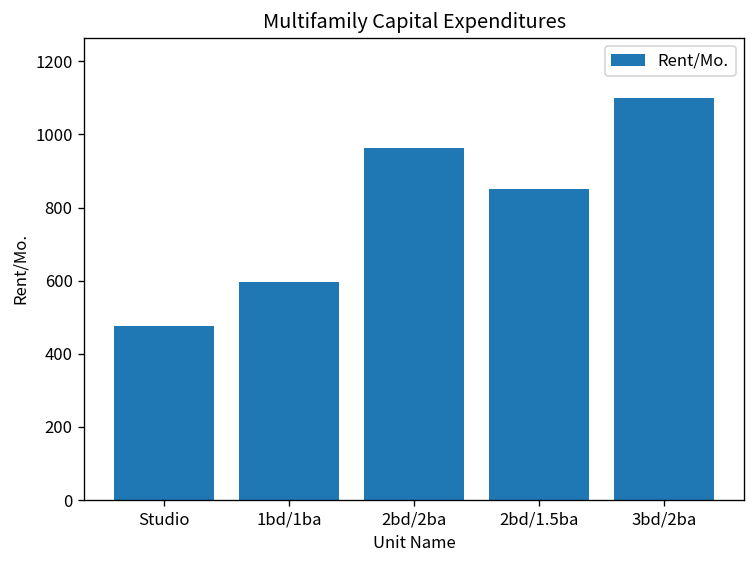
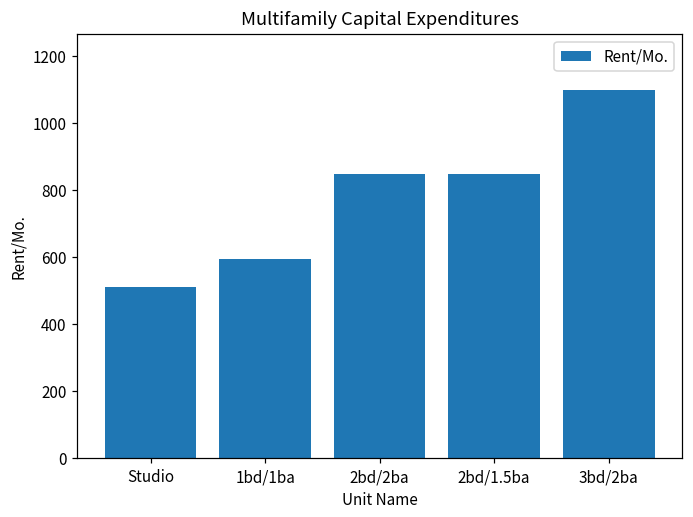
Studio: 480 -> 510
2bd/2ba: 960 -> 850
